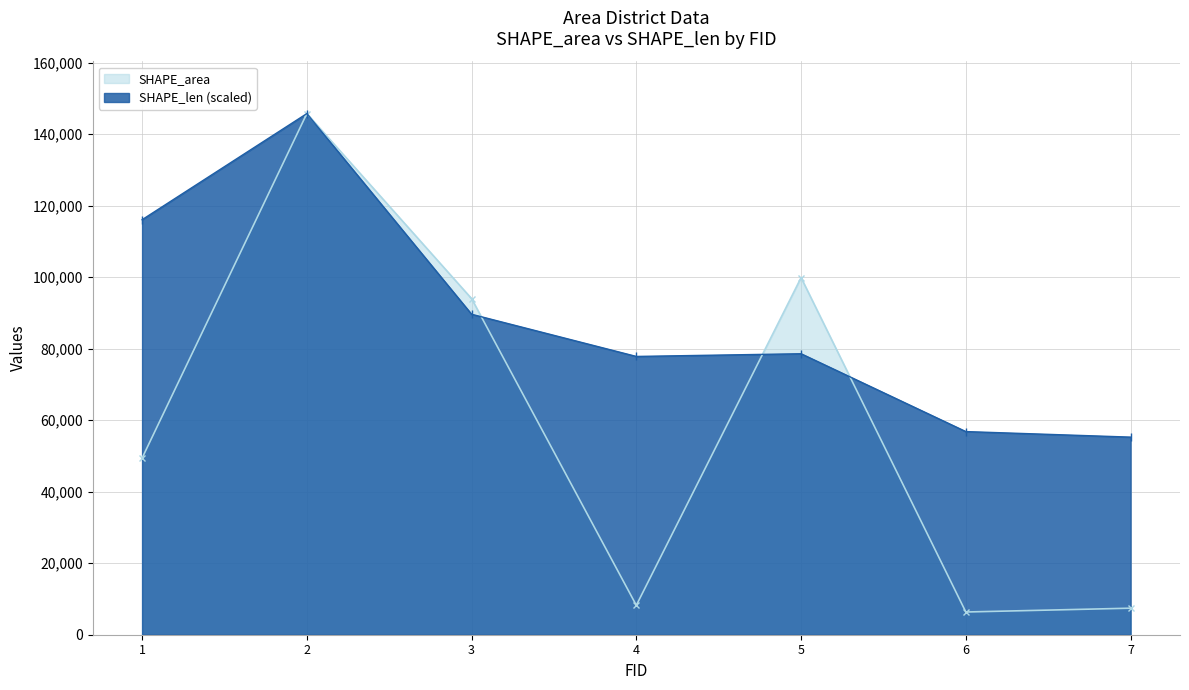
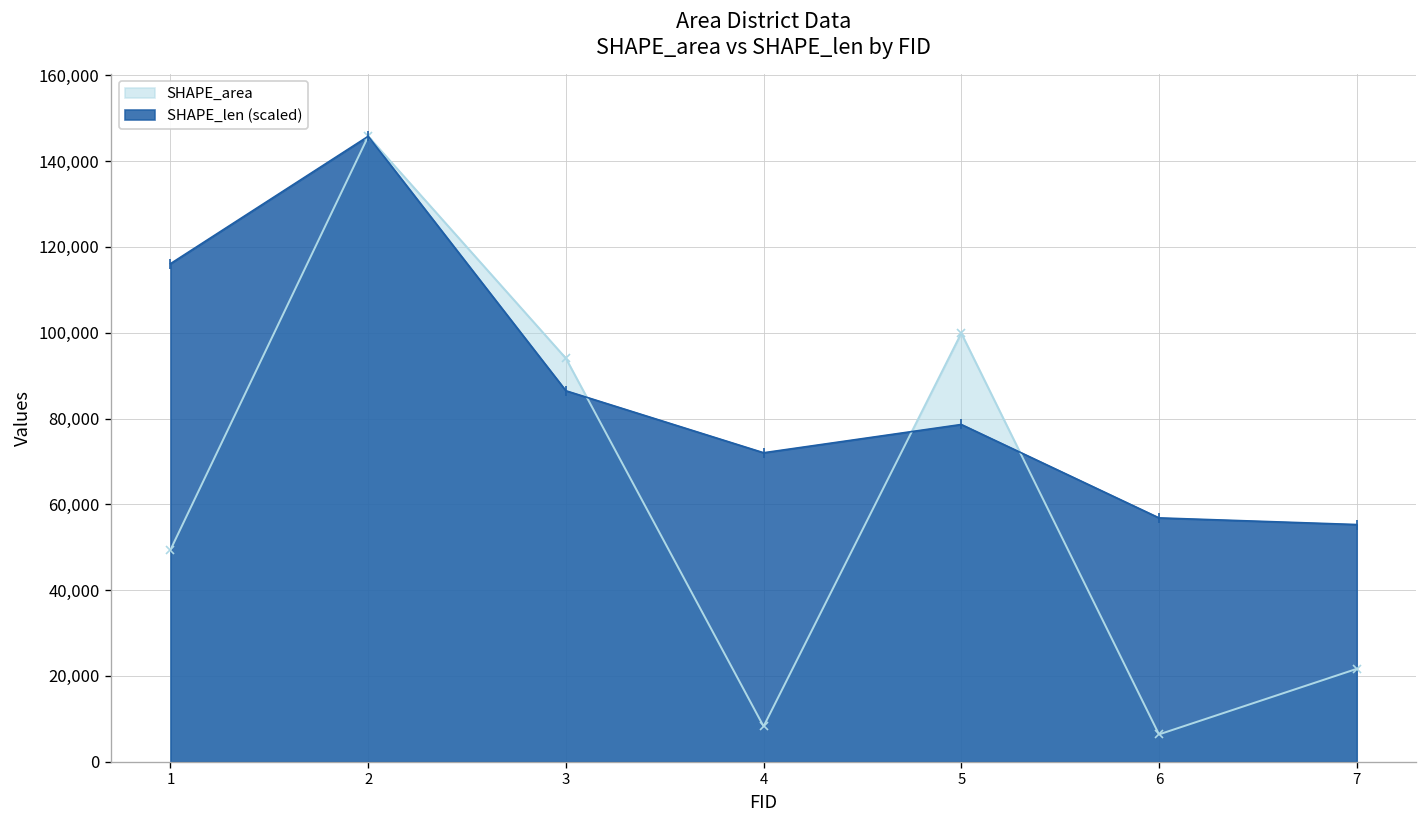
SHAPE_len (scaled), 3: 90,000 -> 86,000
SHAPE_len (scaled), 4: 78,000 -> 72,000
SHAPE_area, 7: 7,000 -> 22,000
